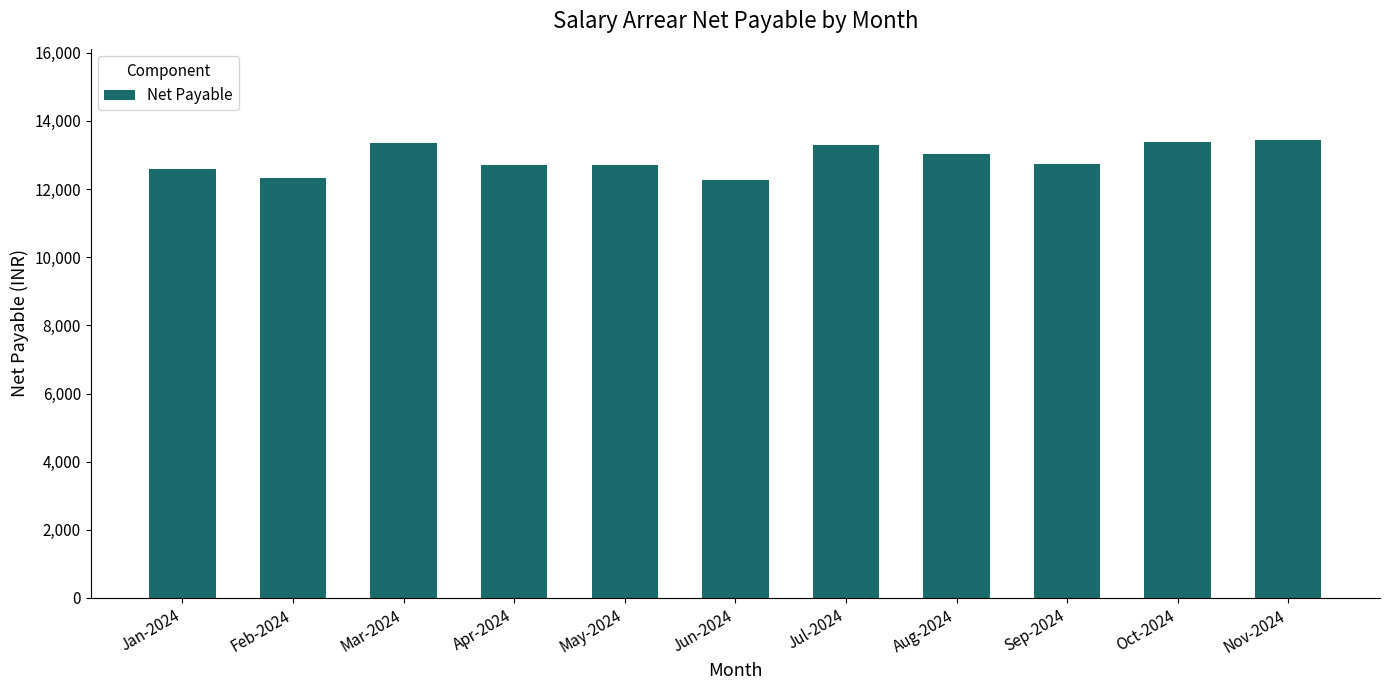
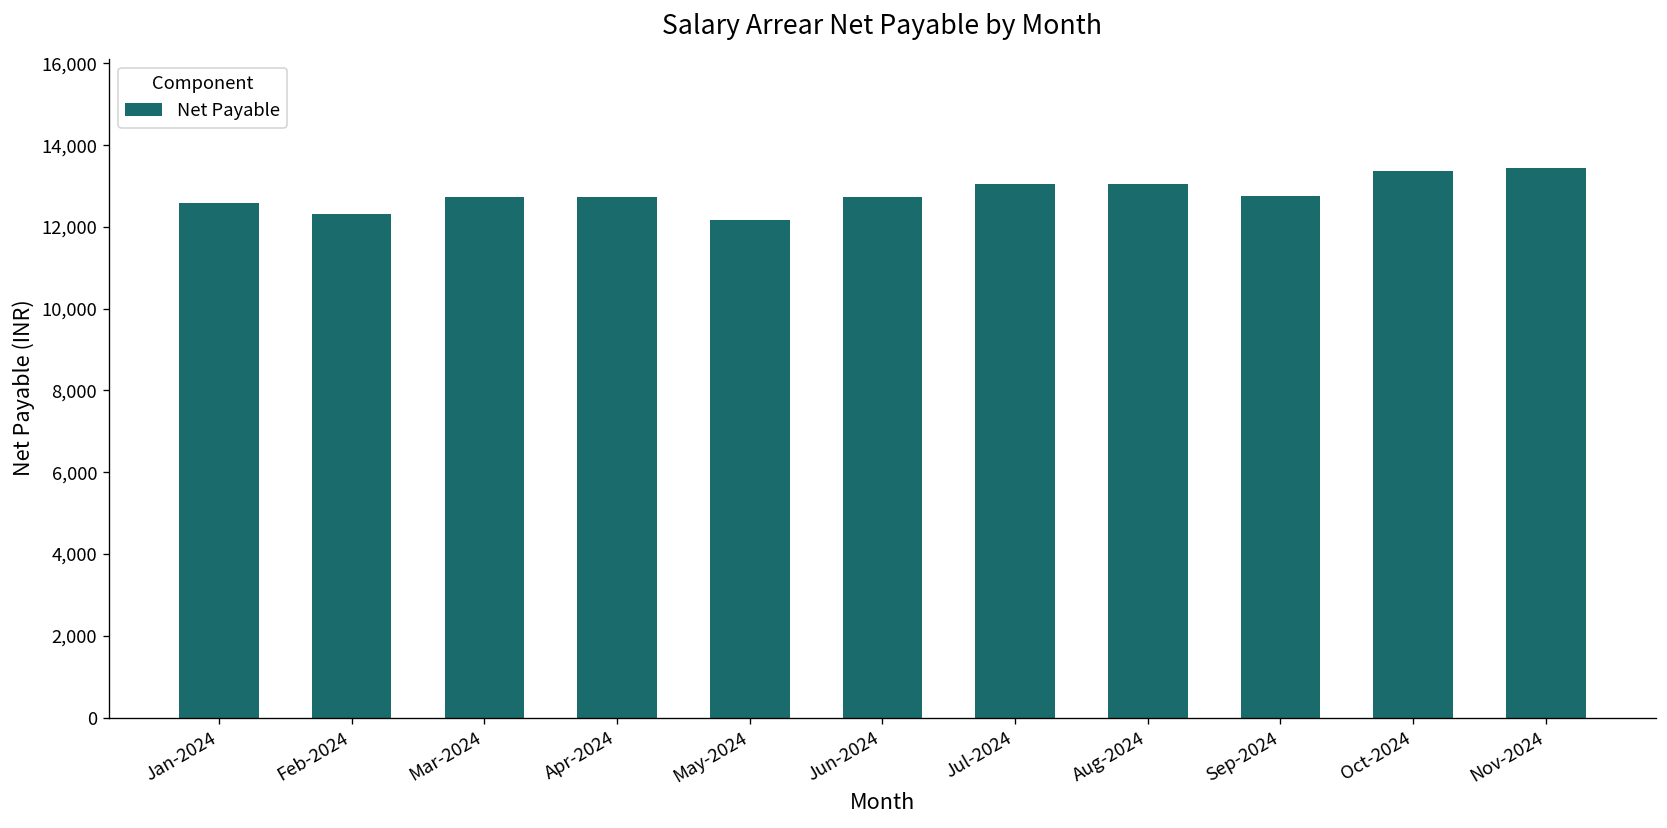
Mar-2024: 13,300 -> 12,700
May-2024: 12,700 -> 12,200
Jun-2024: 12,300 -> 12,700
Jul-2024: 13,300 -> 13,000
